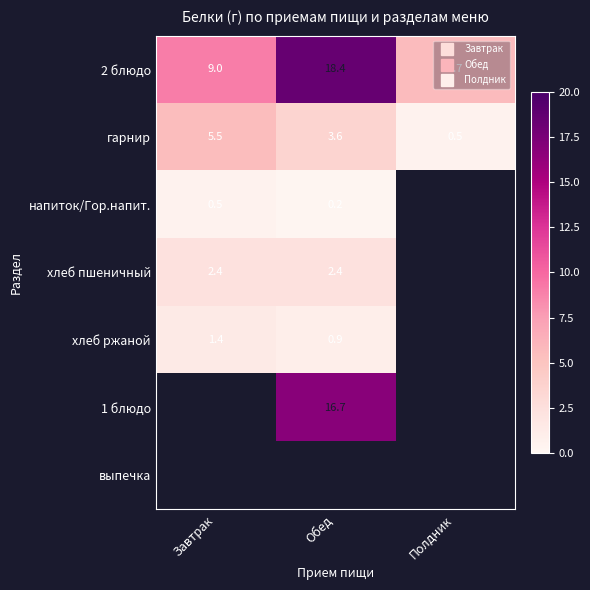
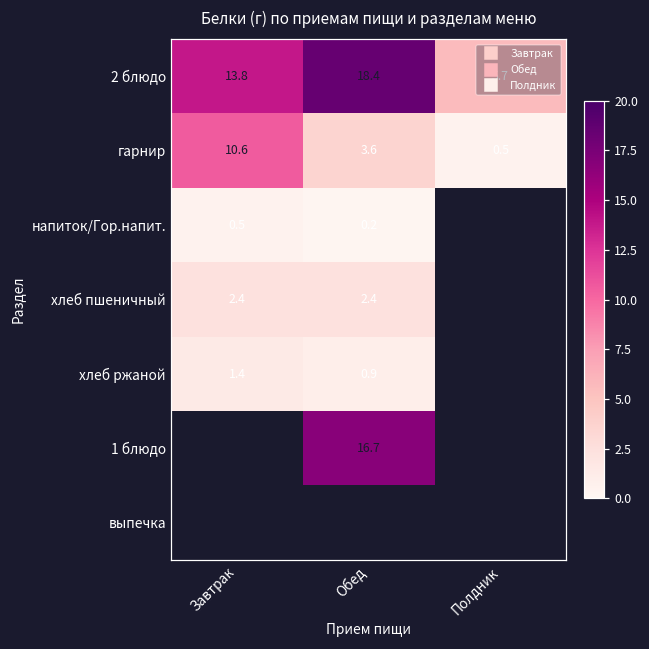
2 блюдо, Завтрак: 9.0 -> 13.8
гарнир, Завтрак: 5.5 -> 10.6
